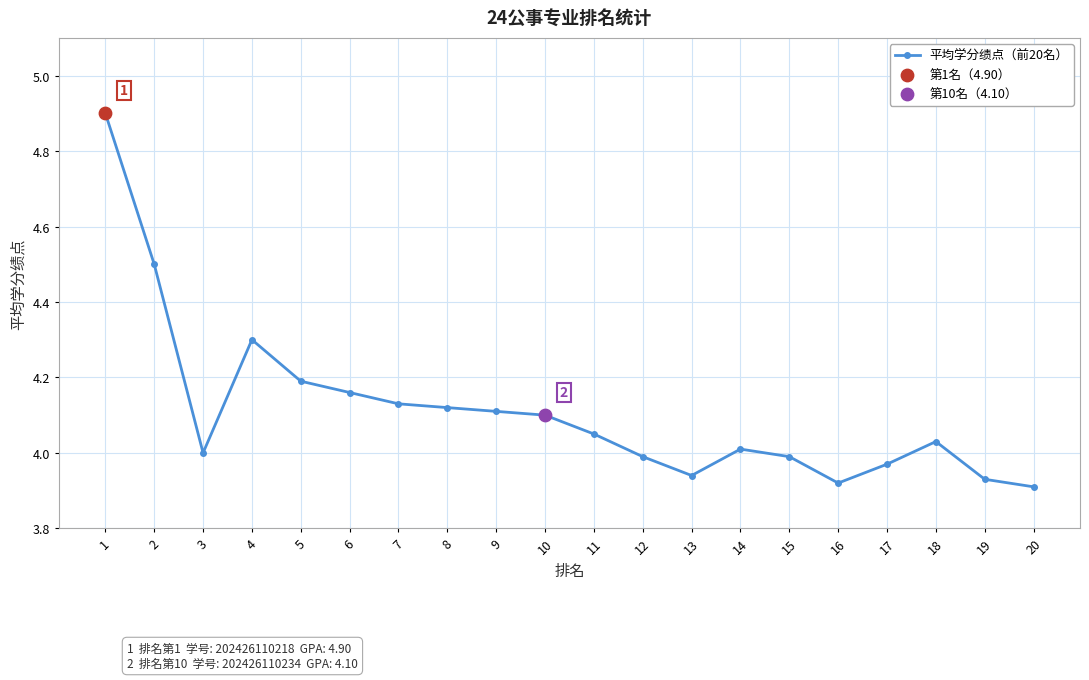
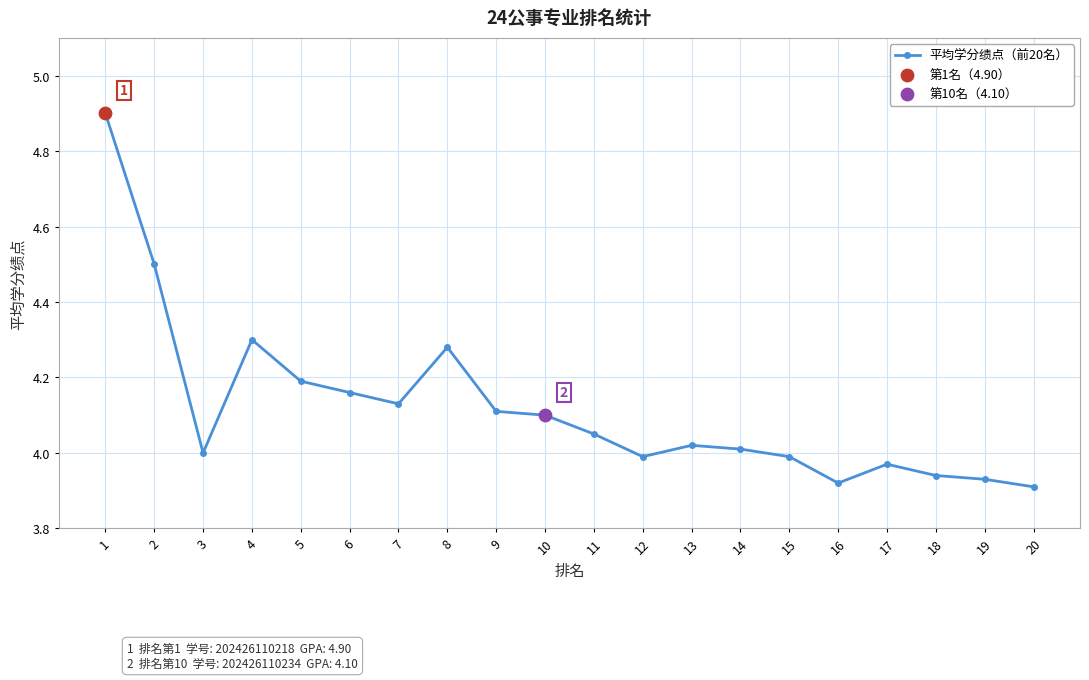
平均学分绩点（前20名）, 8: 4.12 -> 4.28
平均学分绩点（前20名）, 13: 3.94 -> 4.02
平均学分绩点（前20名）, 18: 4.03 -> 3.94
